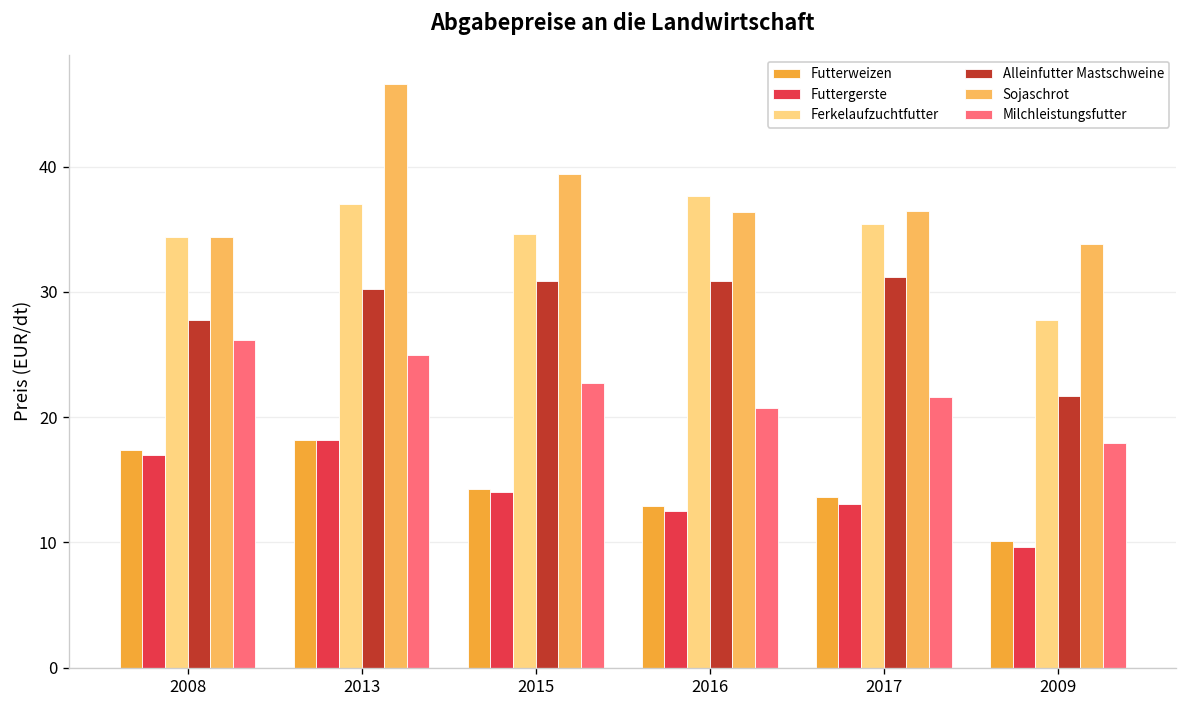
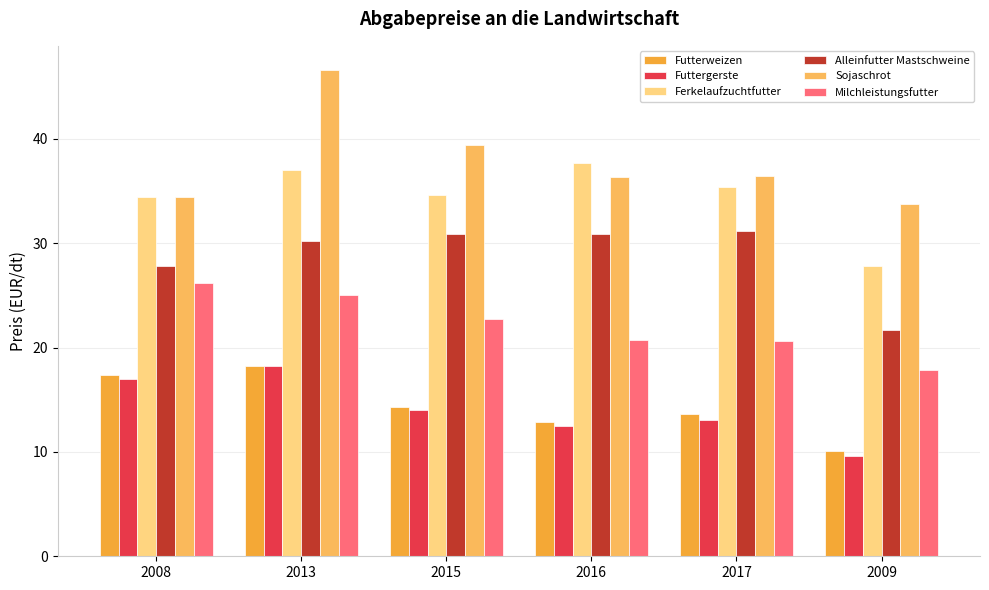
Milchleistungsfutter, 2017: 21.6 -> 20.6
